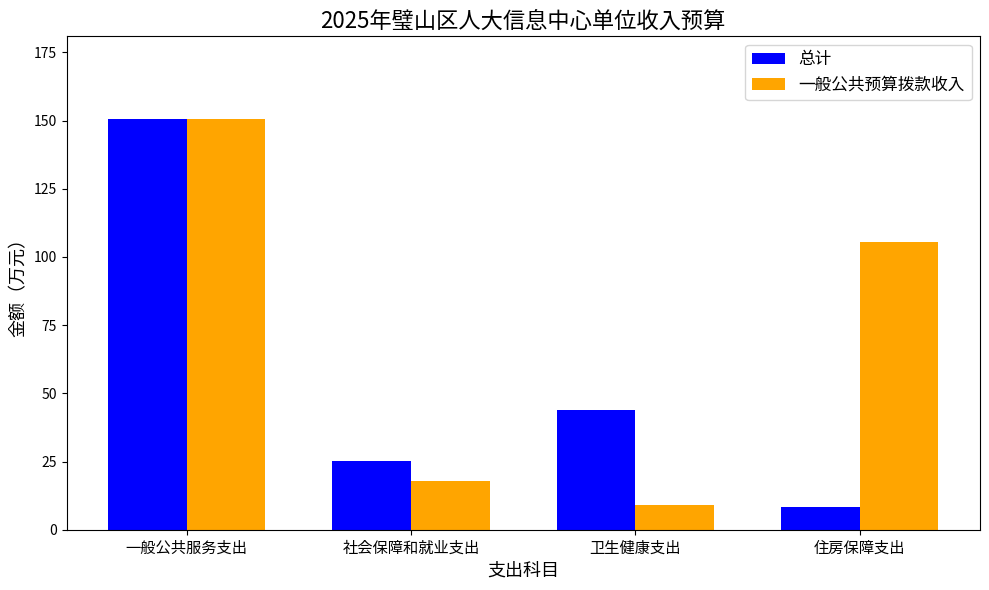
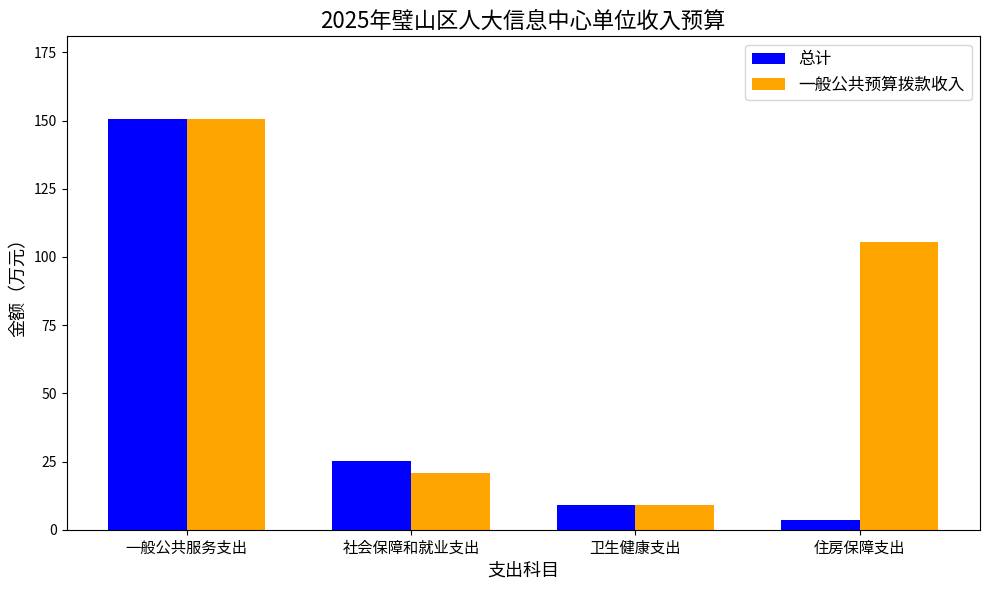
一般公共预算拨款收入, 社会保障和就业支出: 18 -> 21
总计, 卫生健康支出: 44 -> 9
总计, 住房保障支出: 8 -> 4
